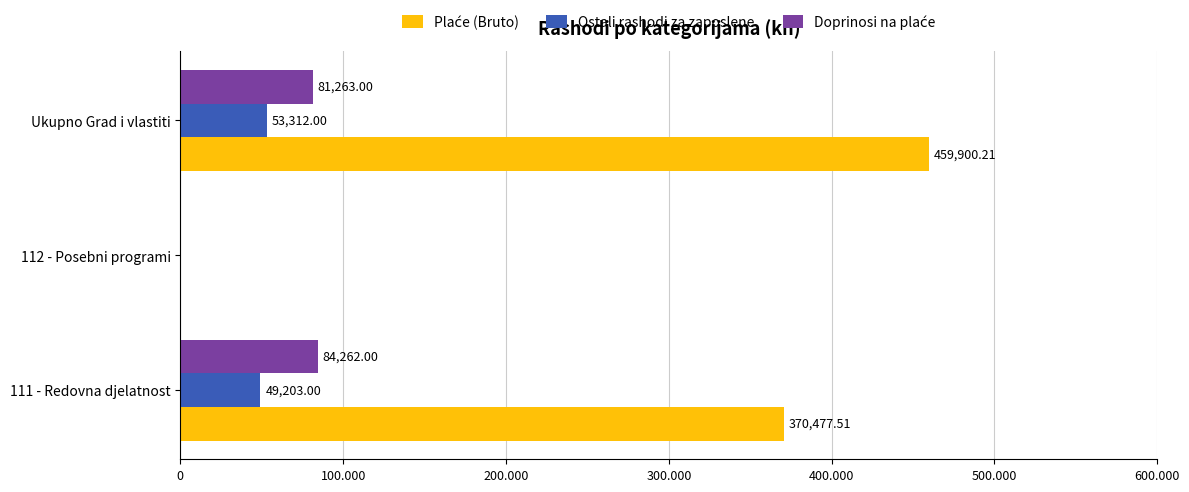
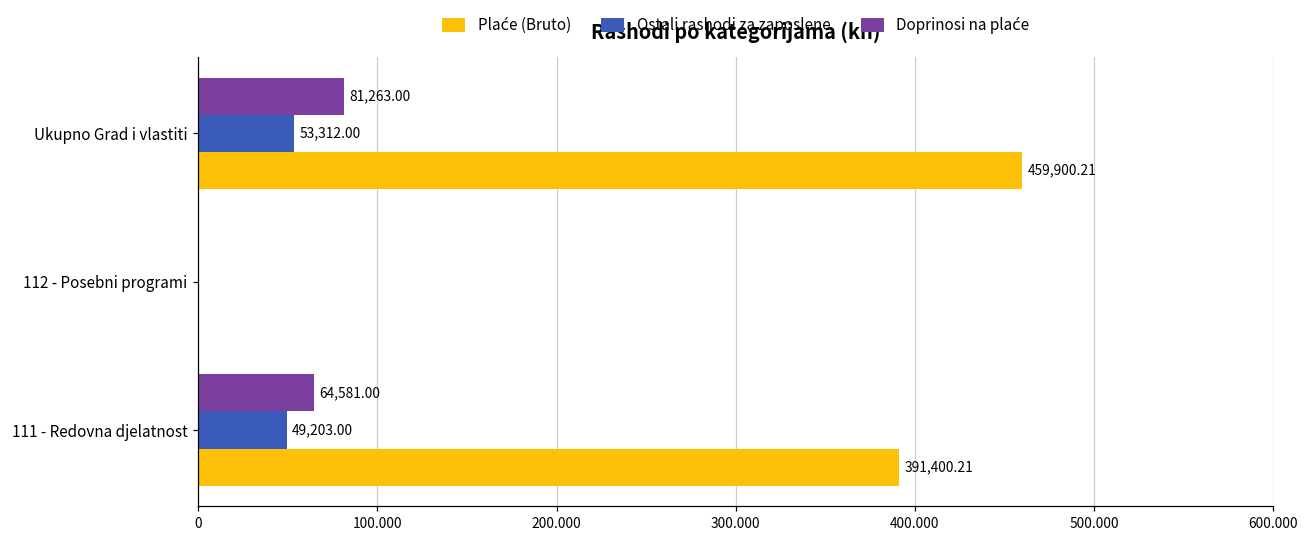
Doprinosi na plaće, 111 - Redovna djelatnost: 84,262.00 -> 64,581.00
Plaće (Bruto), 111 - Redovna djelatnost: 370,477.51 -> 391,400.21
